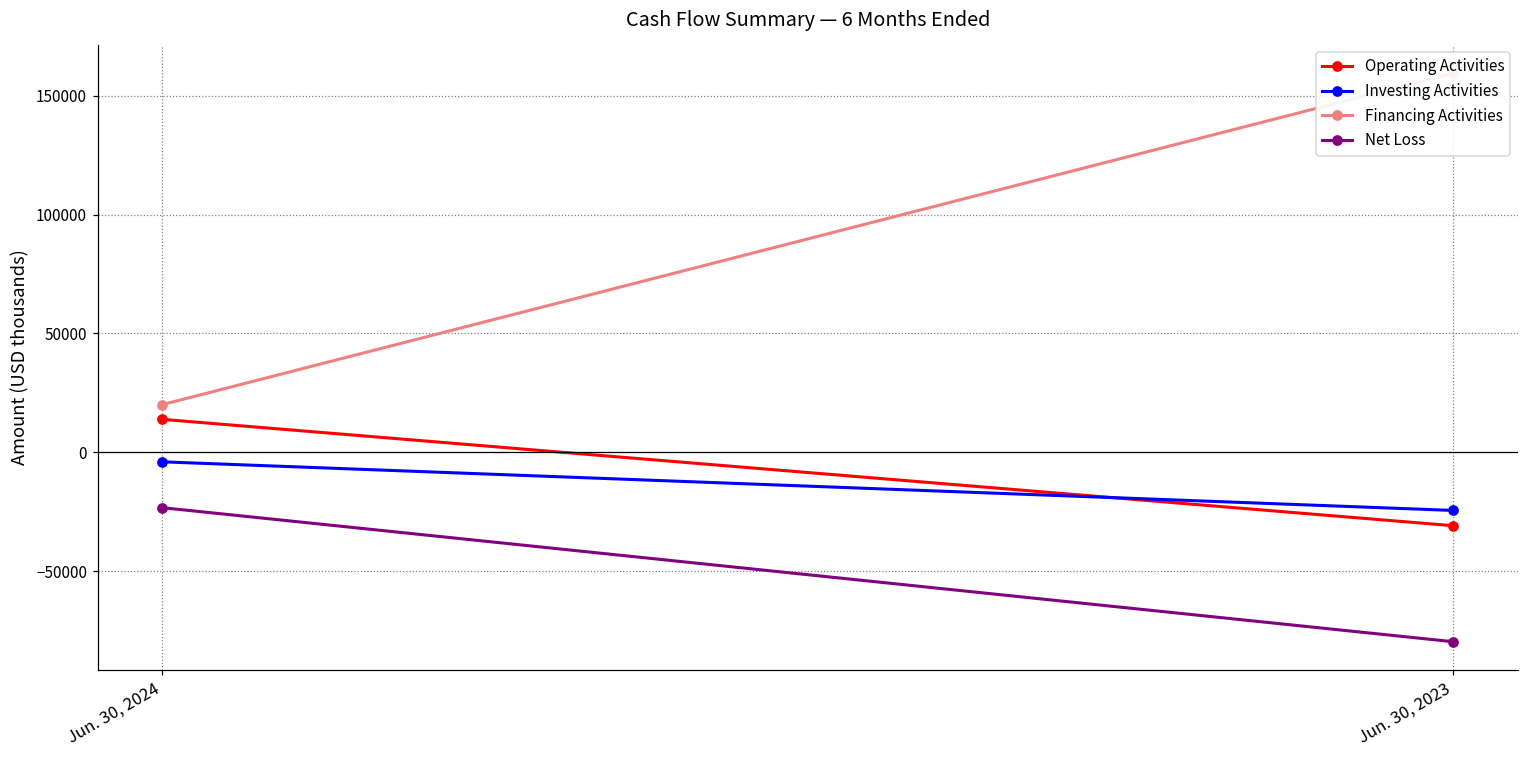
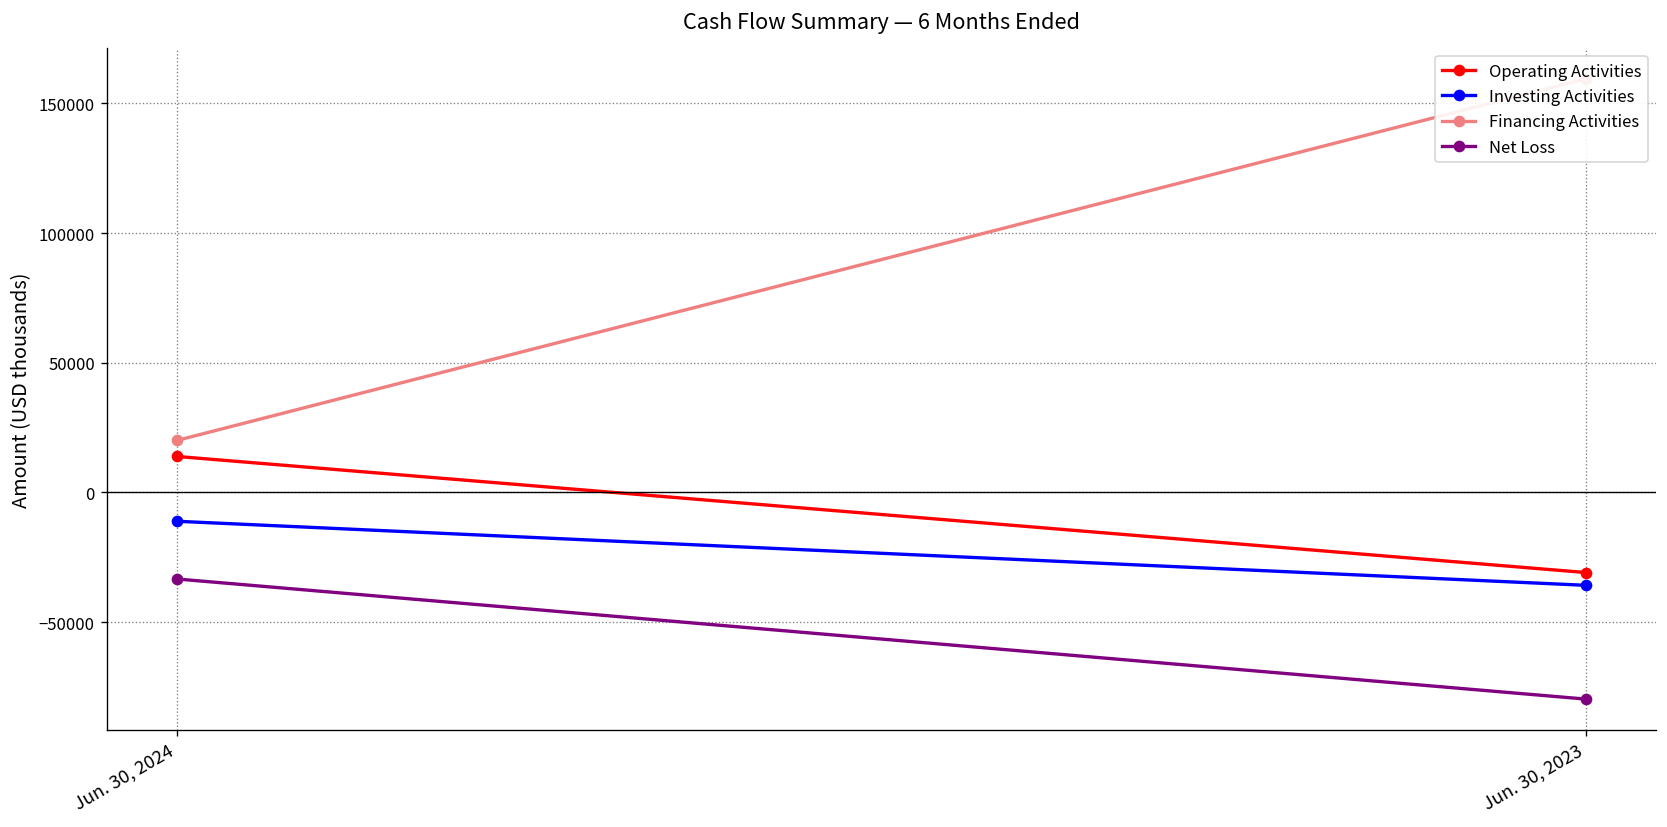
Investing Activities, Jun. 30, 2024: -4000 -> -11000
Net Loss, Jun. 30, 2024: -23000 -> -33000
Investing Activities, Jun. 30, 2023: -24000 -> -36000
